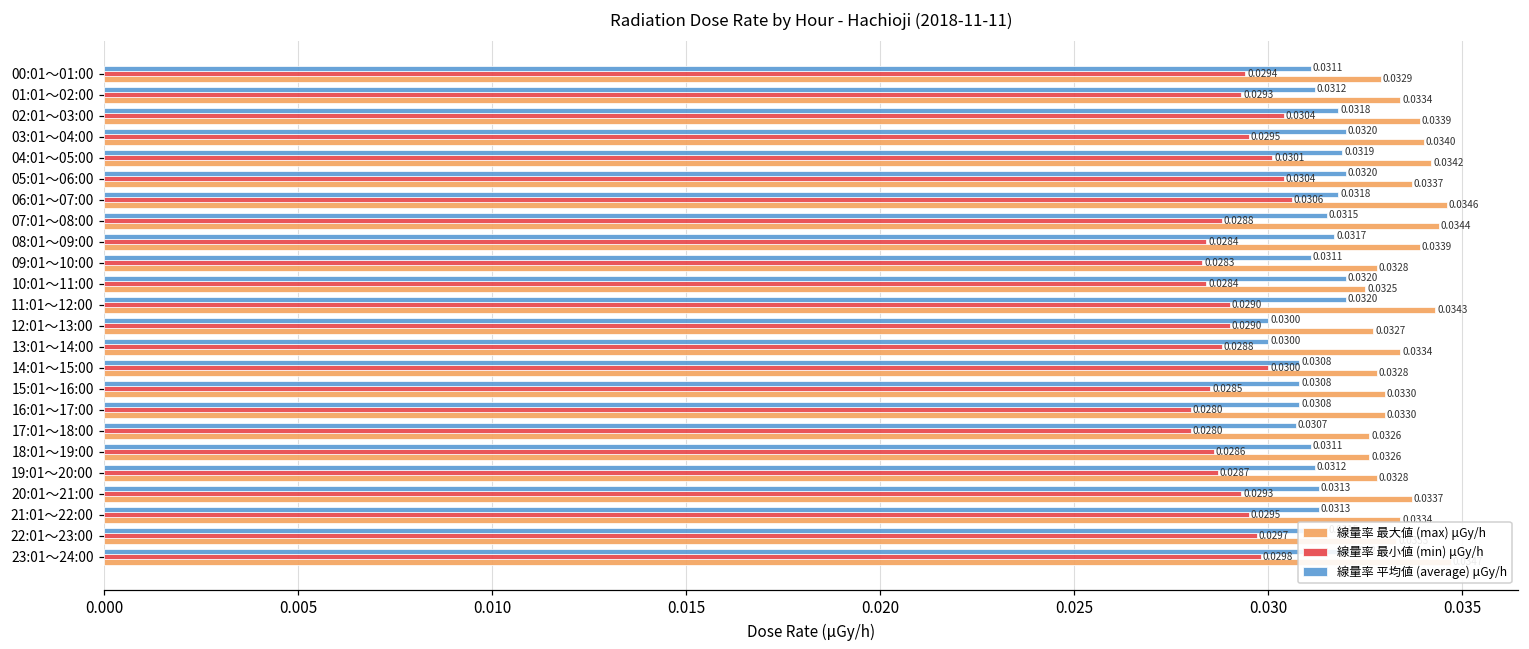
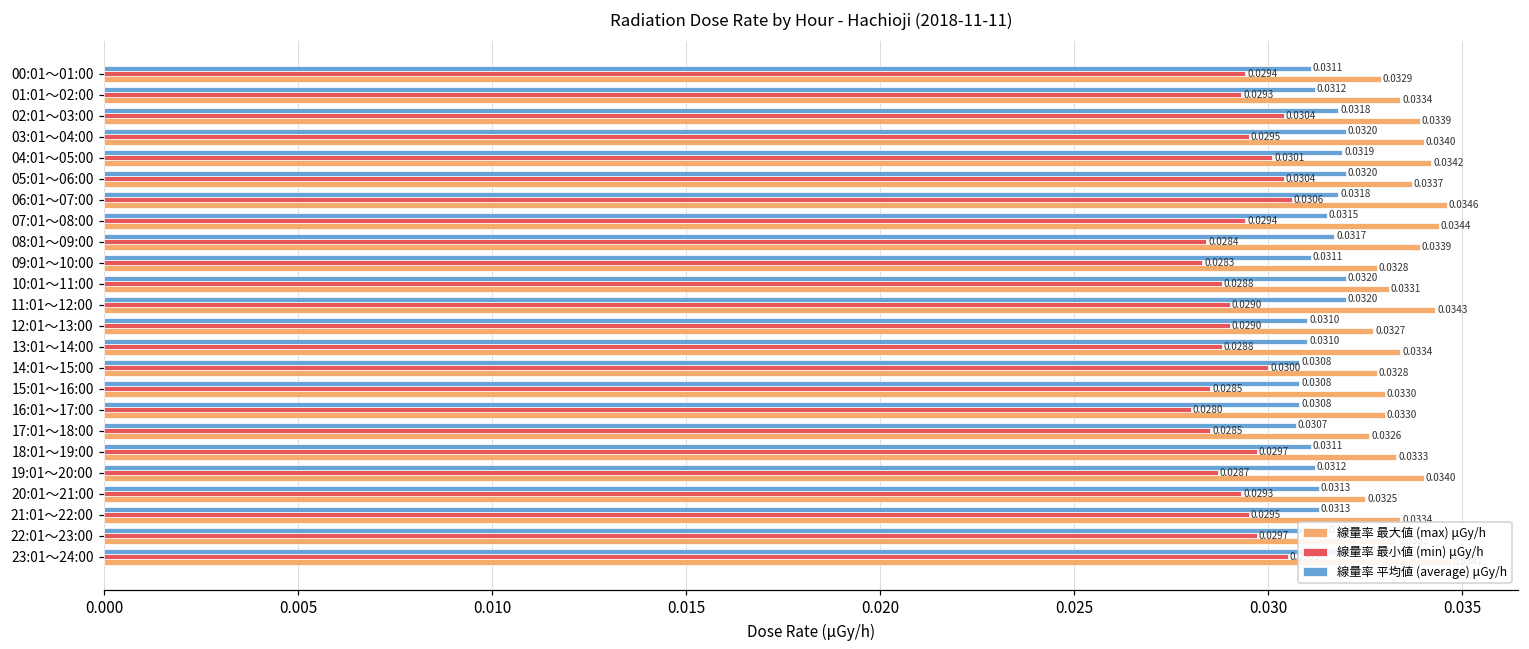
線量率 最小値 (min) μGy/h, 07:01～08:00: 0.0288 -> 0.0294
線量率 最小値 (min) μGy/h, 10:01～11:00: 0.0284 -> 0.0288
線量率 最大値 (max) μGy/h, 10:01～11:00: 0.0325 -> 0.0331
線量率 平均値 (average) μGy/h, 12:01～13:00: 0.0300 -> 0.0310
線量率 平均値 (average) μGy/h, 13:01～14:00: 0.0300 -> 0.0310
線量率 最小値 (min) μGy/h, 17:01～18:00: 0.0280 -> 0.0285
線量率 最小値 (min) μGy/h, 18:01～19:00: 0.0286 -> 0.0297
線量率 最大値 (max) μGy/h, 18:01～19:00: 0.0326 -> 0.0333
線量率 最大値 (max) μGy/h, 19:01～20:00: 0.0328 -> 0.0340
線量率 最大値 (max) μGy/h, 20:01～21:00: 0.0337 -> 0.0325
線量率 最小値 (min) μGy/h, 23:01～24:00: 0.0298 -> 0.0305
